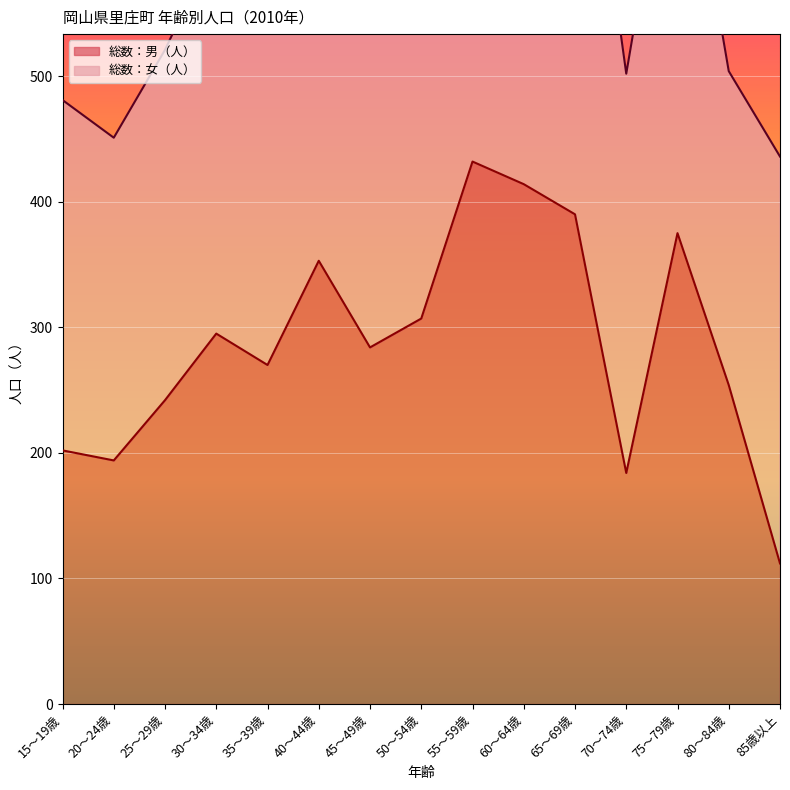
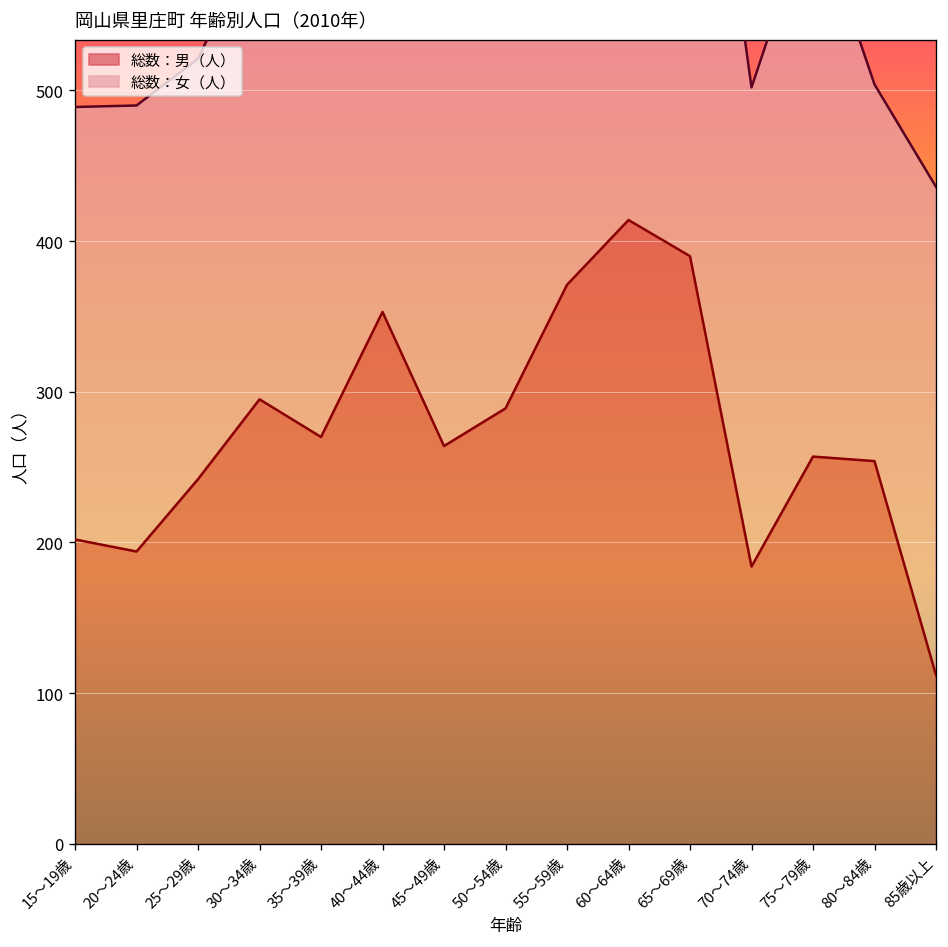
総数：女（人）, 15～19歳: 279 -> 287
総数：女（人）, 20～24歳: 257 -> 296
総数：男（人）, 45～49歳: 284 -> 264
総数：男（人）, 50～54歳: 307 -> 289
総数：男（人）, 55～59歳: 432 -> 371
総数：男（人）, 75～79歳: 375 -> 257
